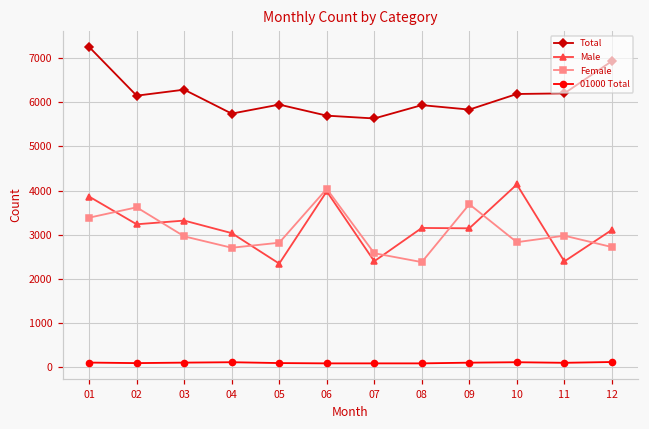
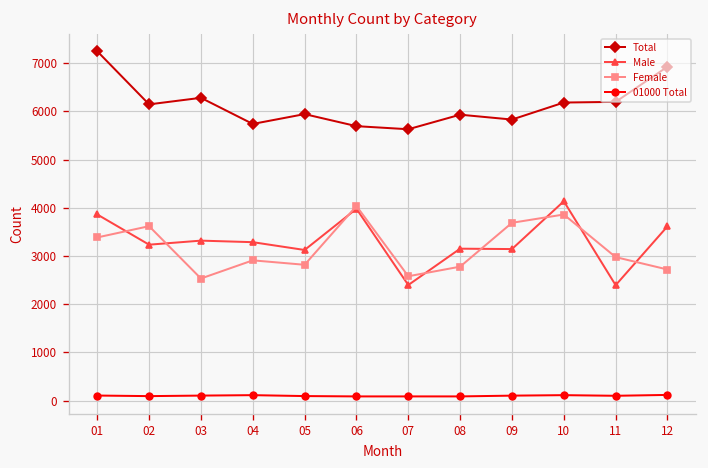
Female, 03: 3000 -> 2500
Male, 04: 3000 -> 3300
Female, 04: 2700 -> 2900
Male, 05: 2300 -> 3100
Female, 08: 2400 -> 2800
Female, 10: 2800 -> 3900
Male, 12: 3100 -> 3600
